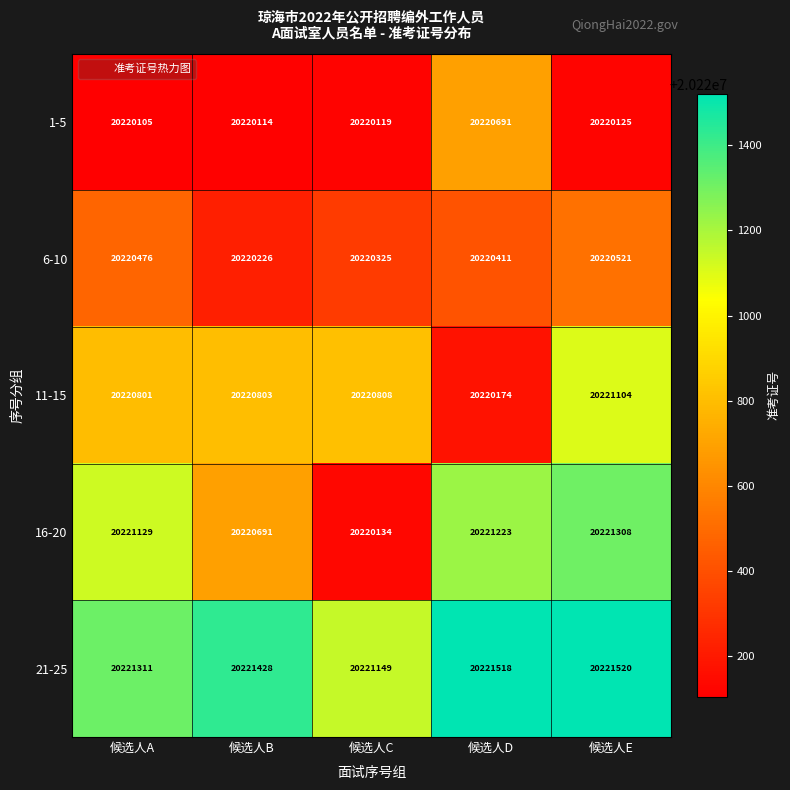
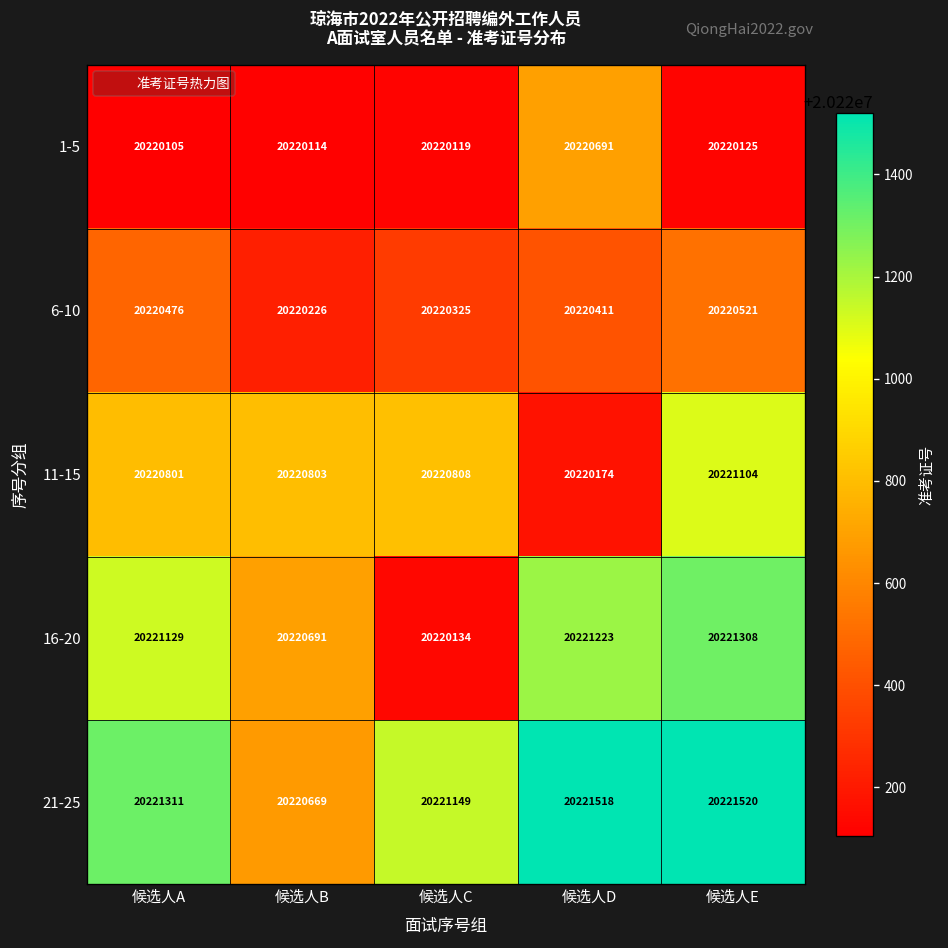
21-25, 候选人B: 20221428 -> 20220669
